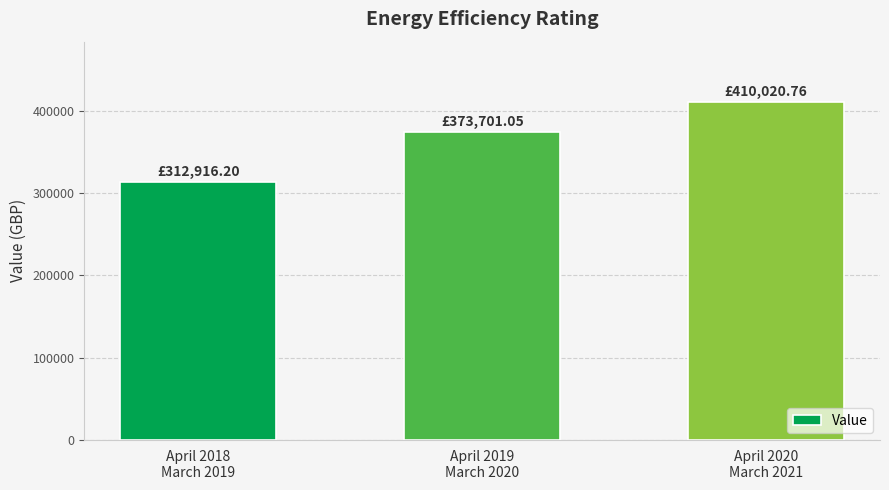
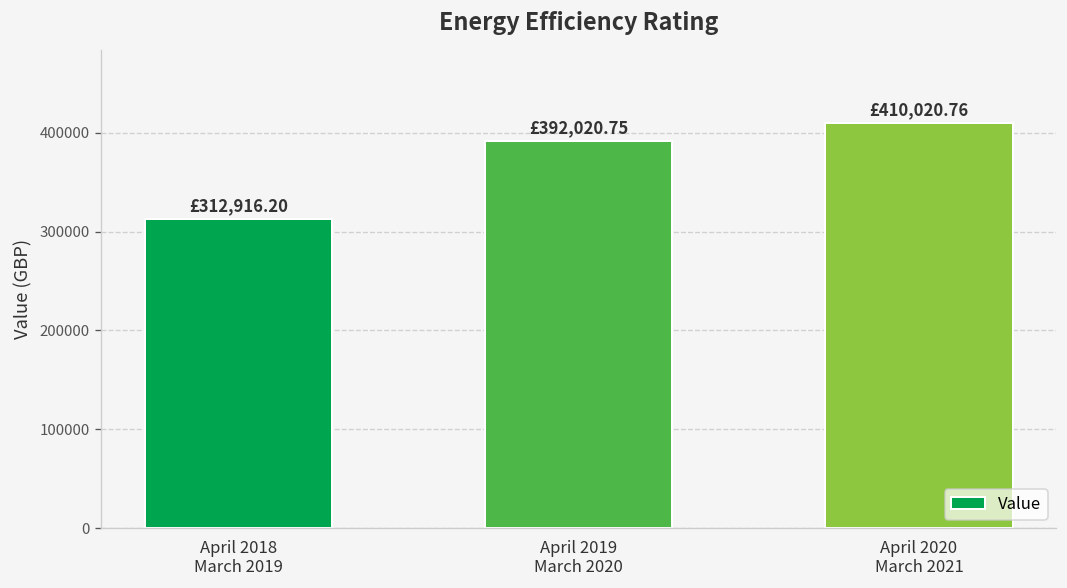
April 2019 March 2020: £373,701.05 -> £392,020.75
